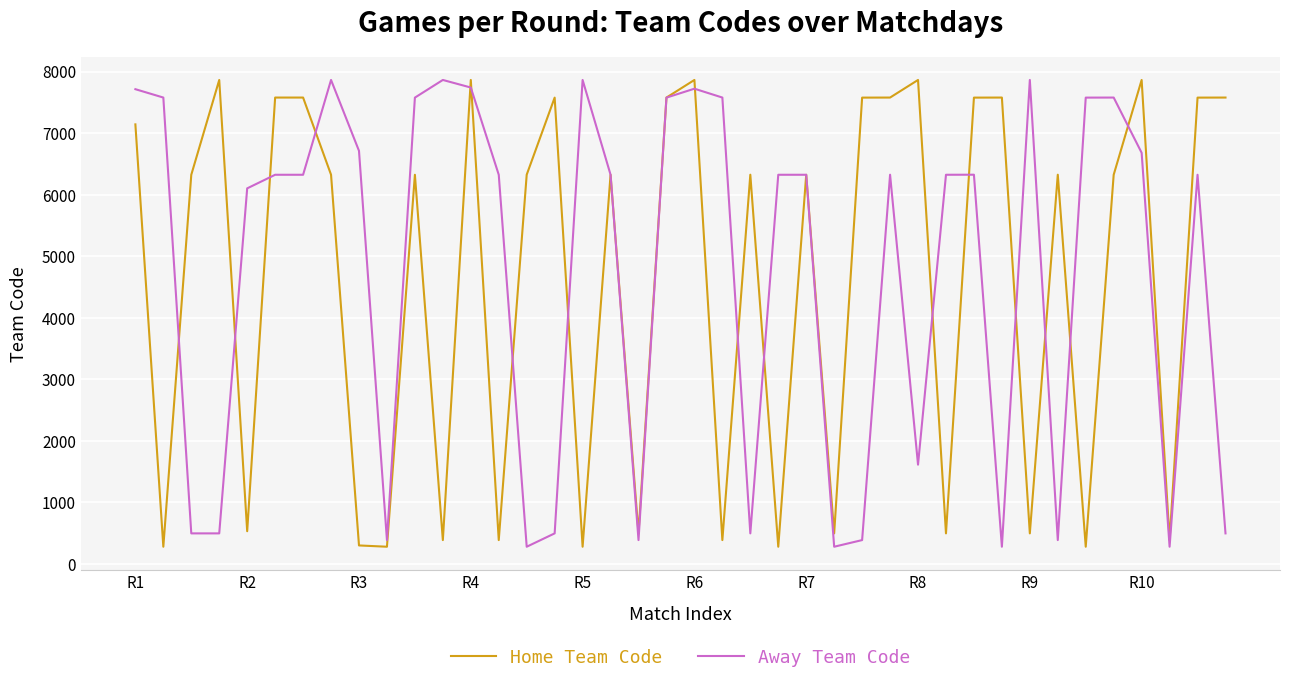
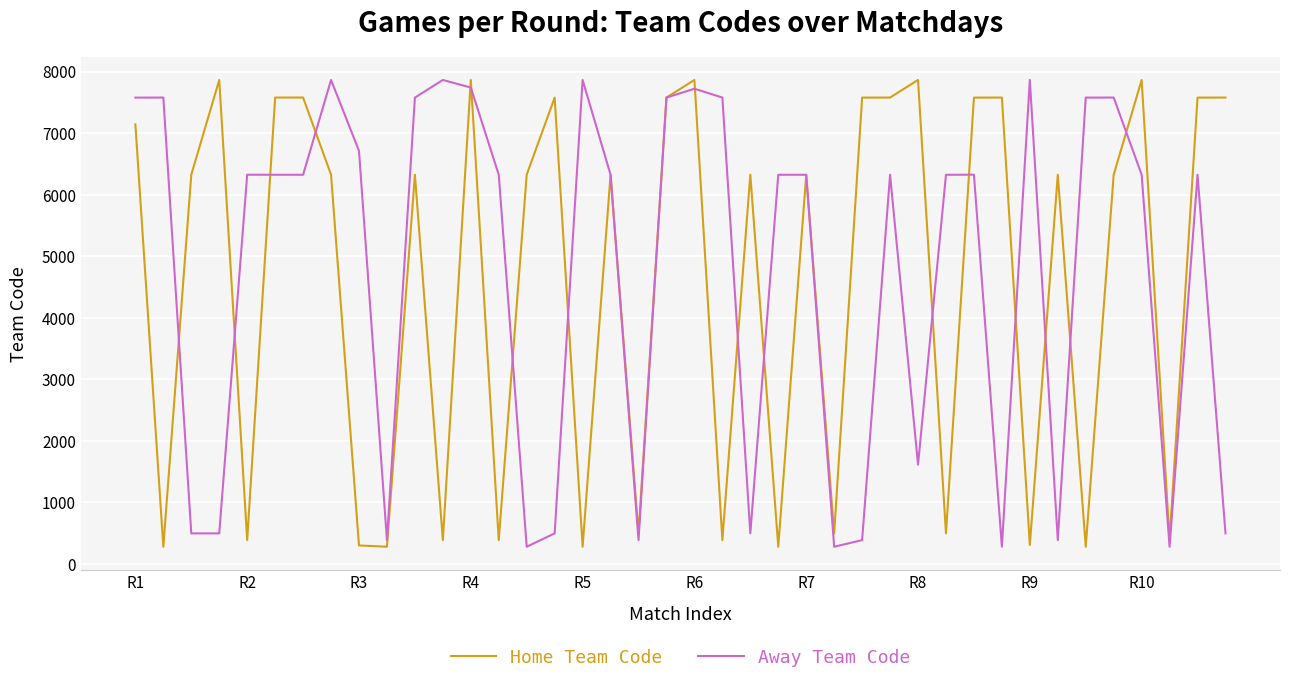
Away Team Code, R1: 7700 -> 7600
Home Team Code, R2: 500 -> 400
Away Team Code, R2: 6100 -> 6300
Home Team Code, R9: 500 -> 300
Away Team Code, R10: 6700 -> 6300
